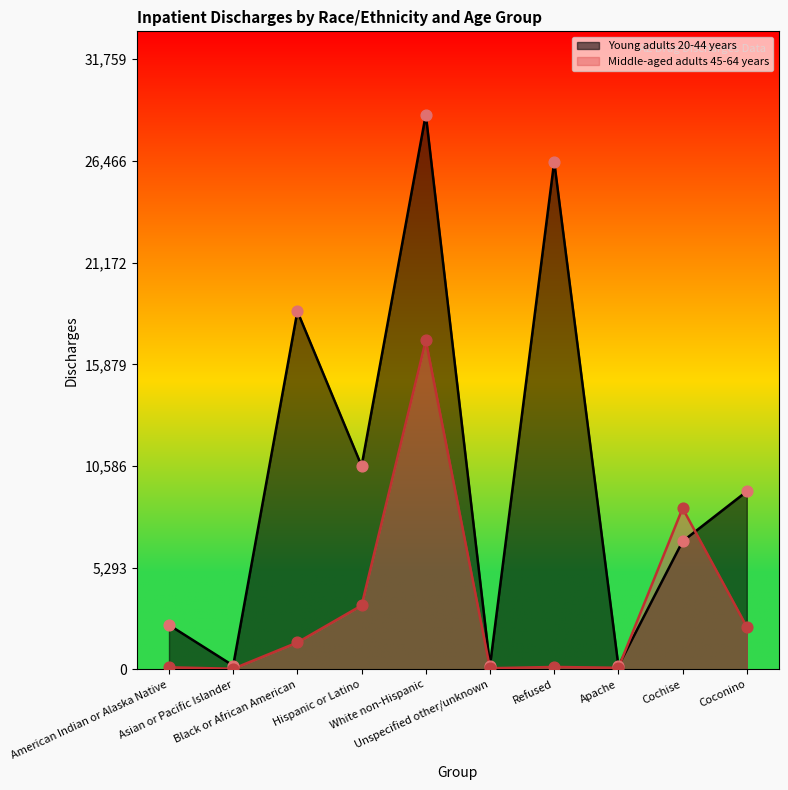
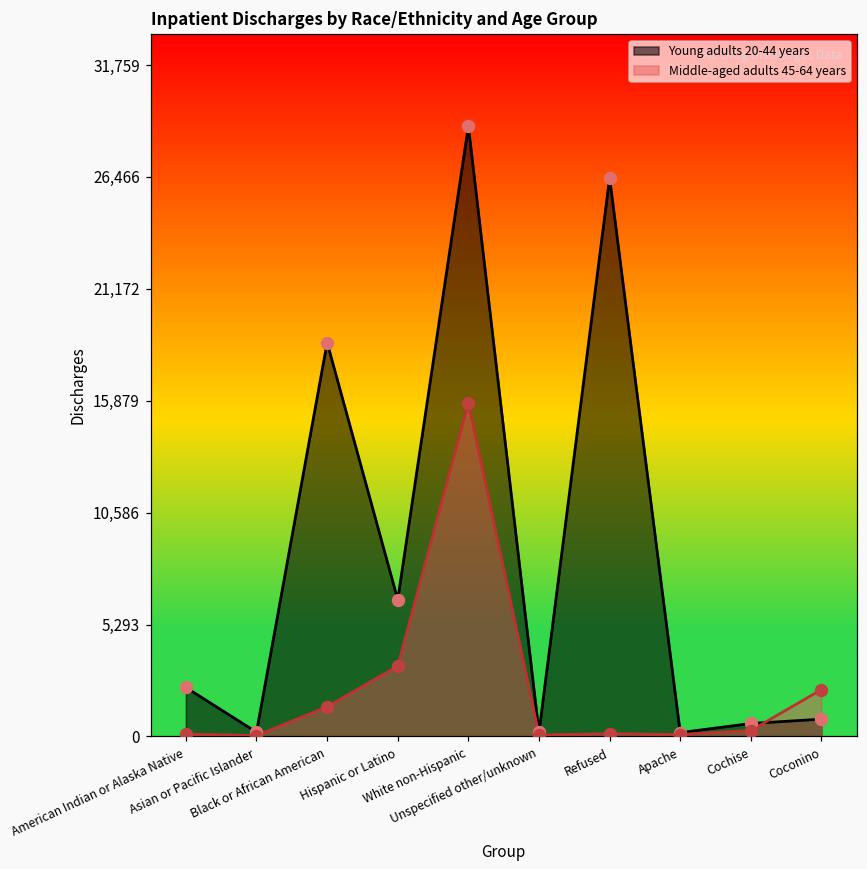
Young adults 20-44 years, Hispanic or Latino: 10,600 -> 6,500
Middle-aged adults 45-64 years, White non-Hispanic: 17,100 -> 15,800
Young adults 20-44 years, Cochise: 6,700 -> 600
Middle-aged adults 45-64 years, Cochise: 8,400 -> 300
Young adults 20-44 years, Coconino: 9,300 -> 800
